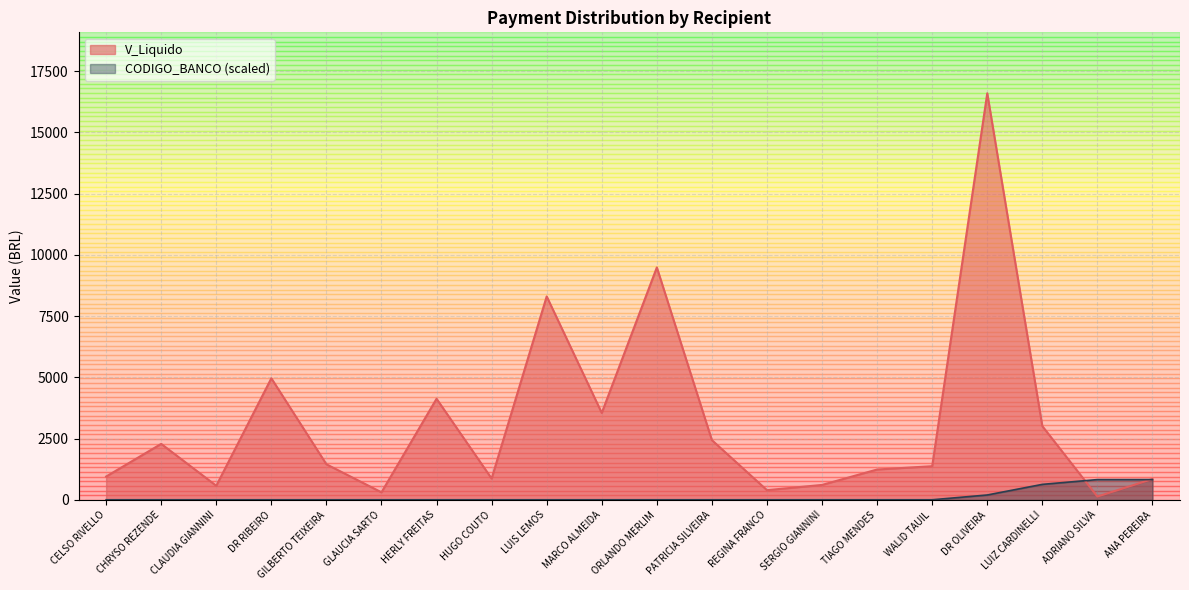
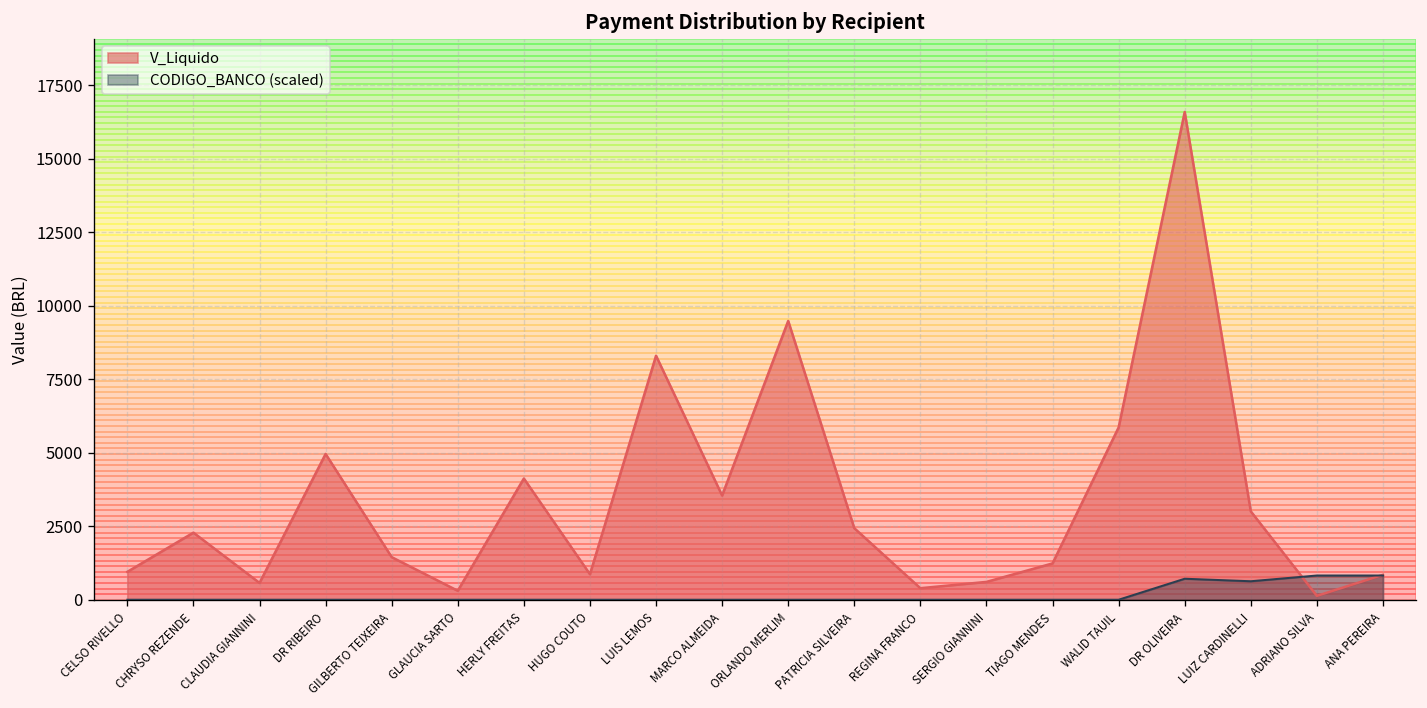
V_Liquido, WALID TAUIL: 1400 -> 5900
CODIGO_BANCO (scaled), DR OLIVEIRA: 200 -> 700
